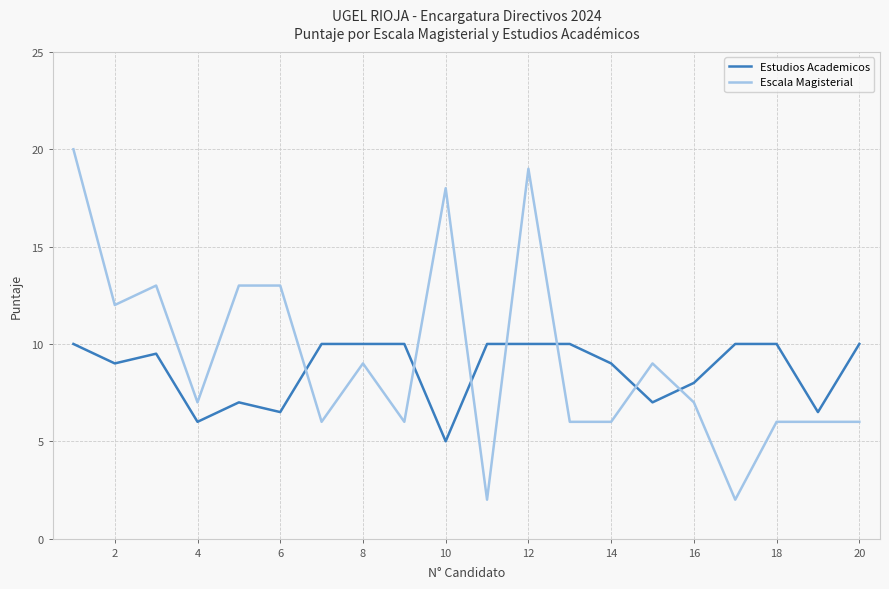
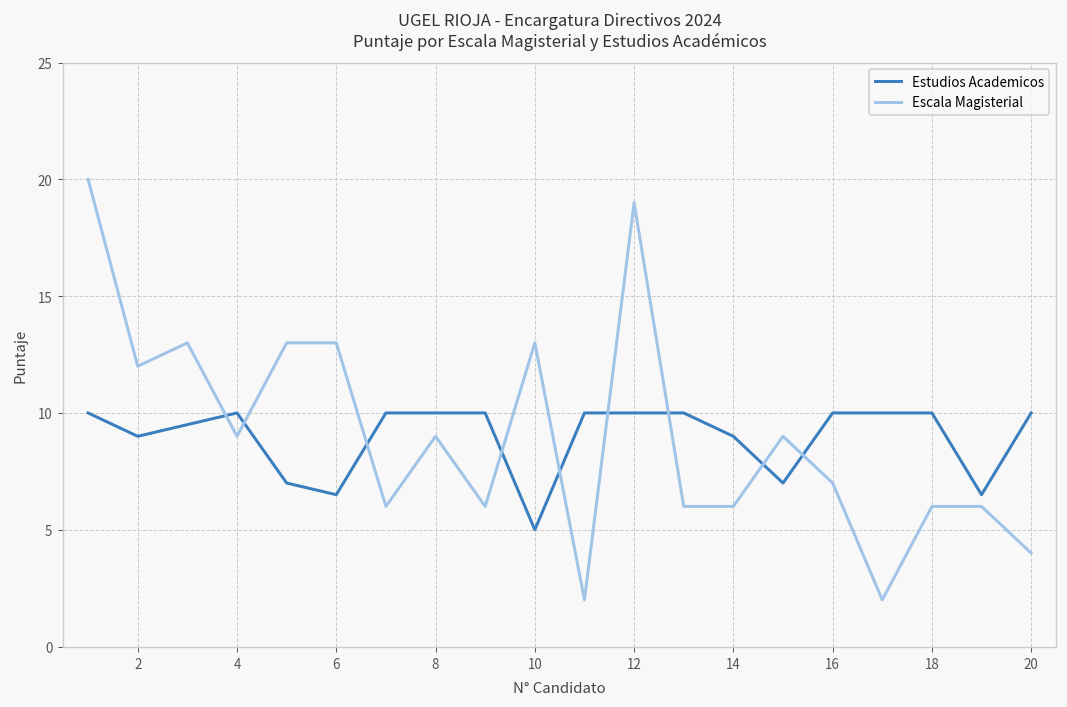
Estudios Academicos, 4: 6 -> 10
Escala Magisterial, 4: 7 -> 9
Escala Magisterial, 10: 18 -> 13
Estudios Academicos, 16: 8 -> 10
Escala Magisterial, 20: 6 -> 4
